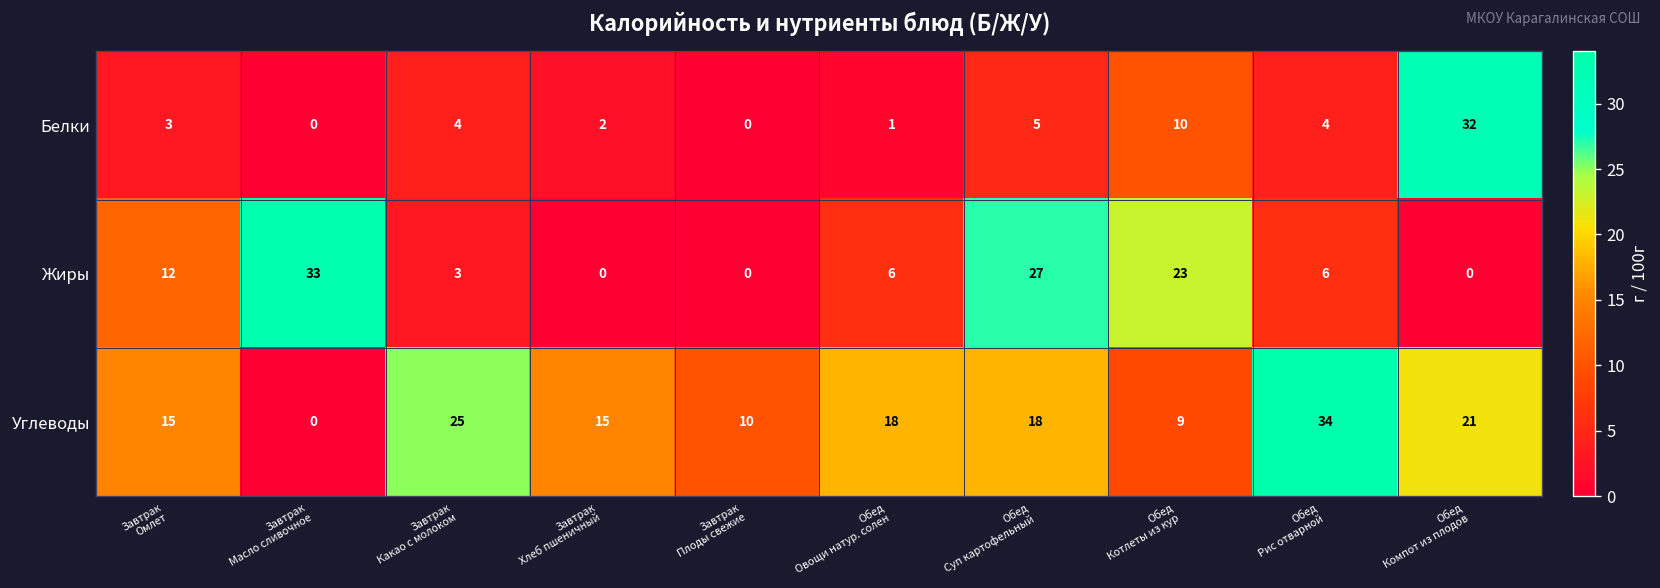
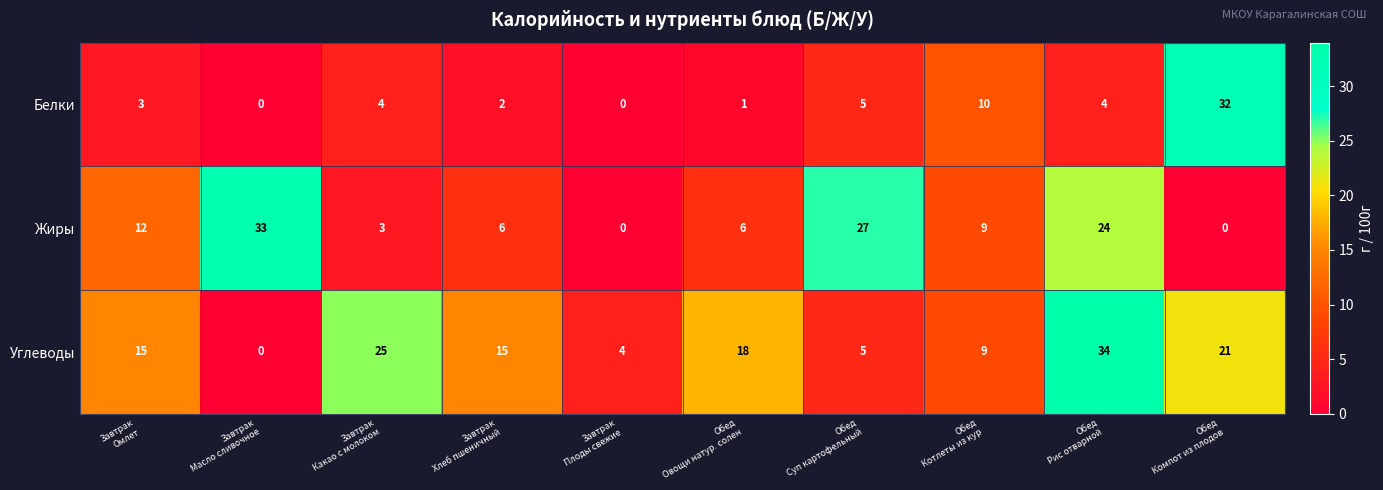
Жиры, Завтрак Хлеб пшеничный: 0 -> 6
Жиры, Обед Котлеты из кур: 23 -> 9
Жиры, Обед Рис отварной: 6 -> 24
Углеводы, Завтрак Плоды свежие: 10 -> 4
Углеводы, Обед Суп картофельный: 18 -> 5
